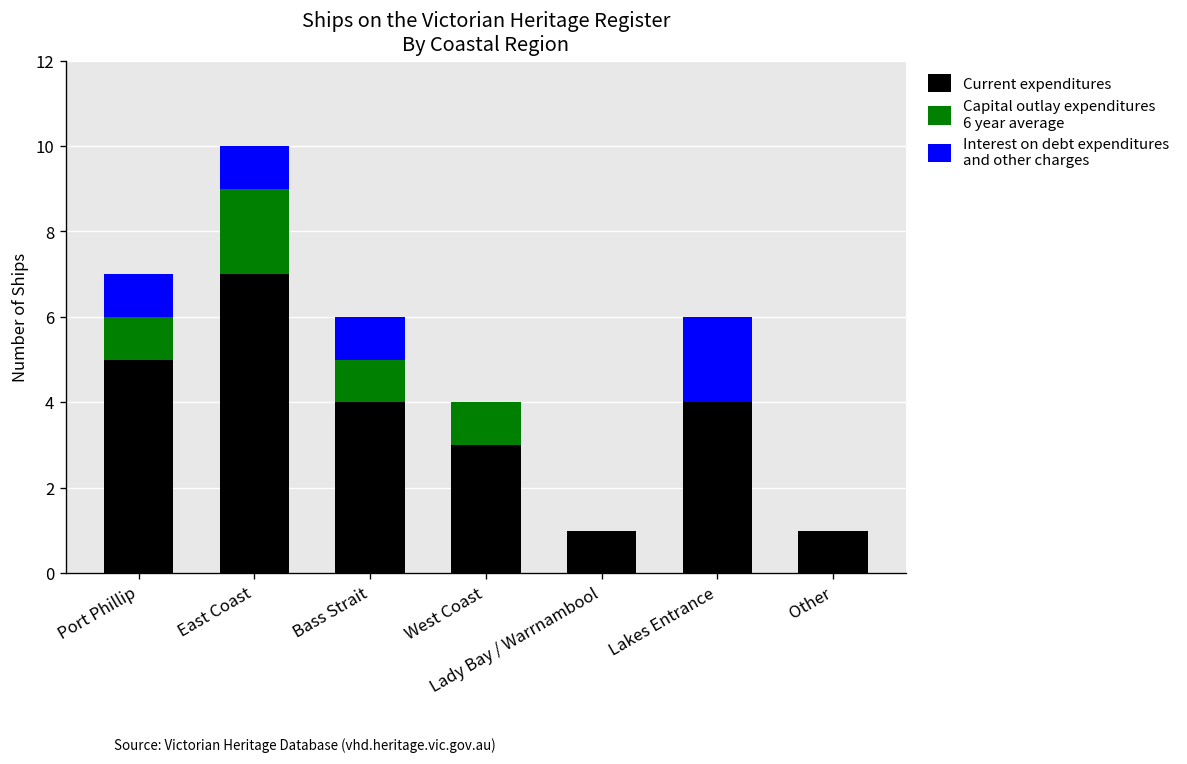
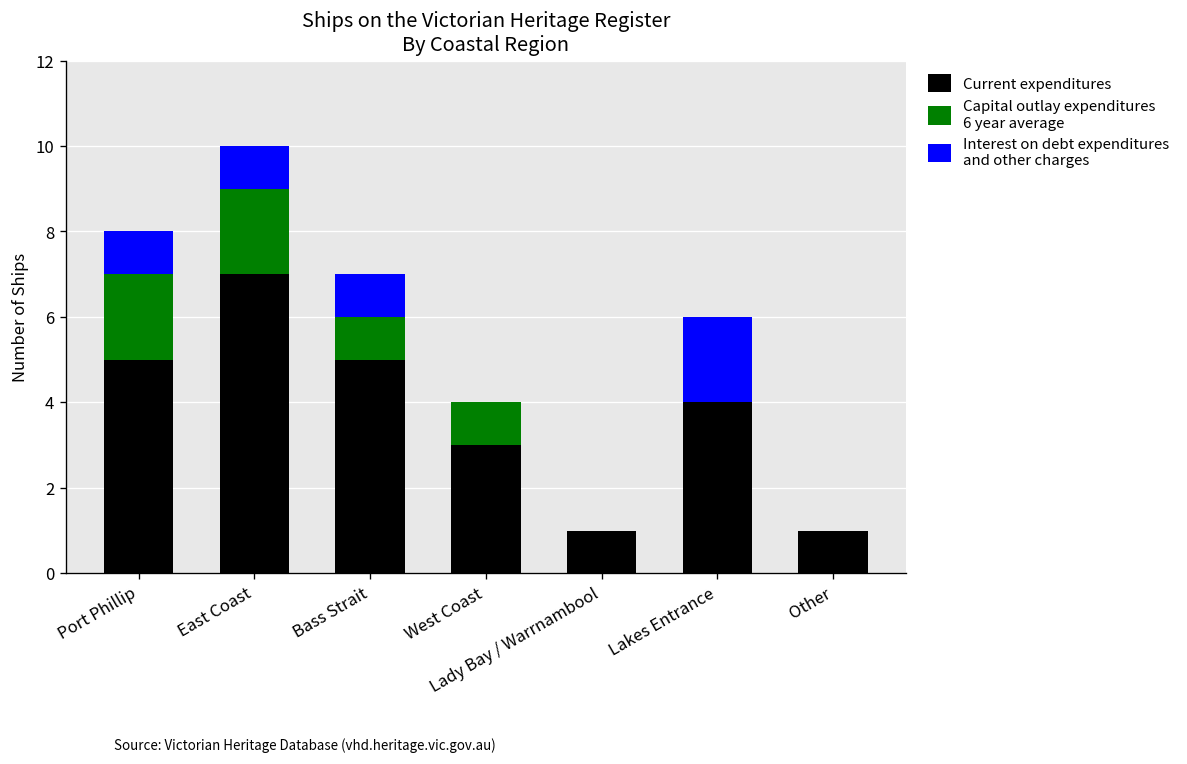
Capital outlay expenditures 6 year average, Port Phillip: 1 -> 2
Current expenditures, Bass Strait: 4 -> 5
